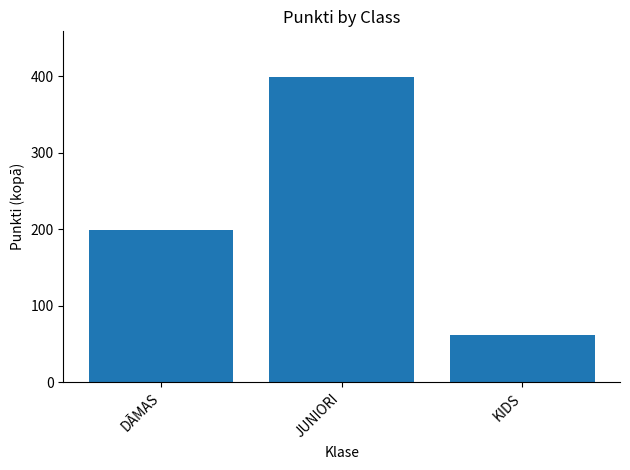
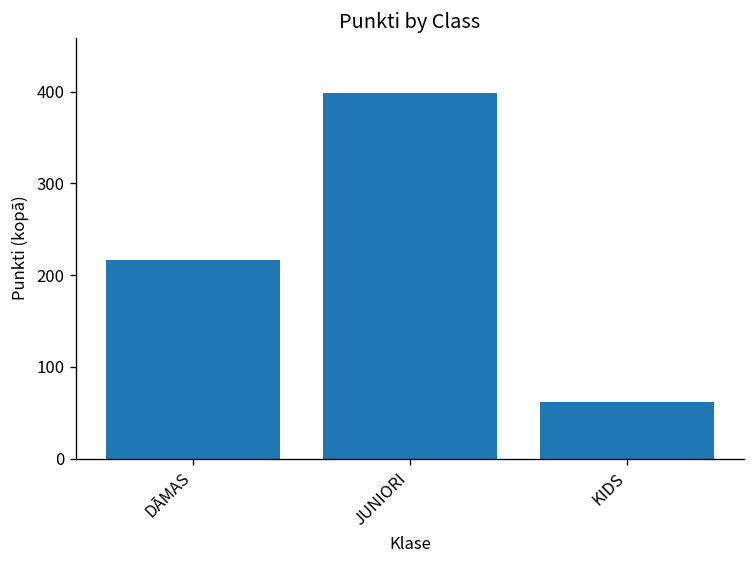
DĀMAS: 200 -> 220
